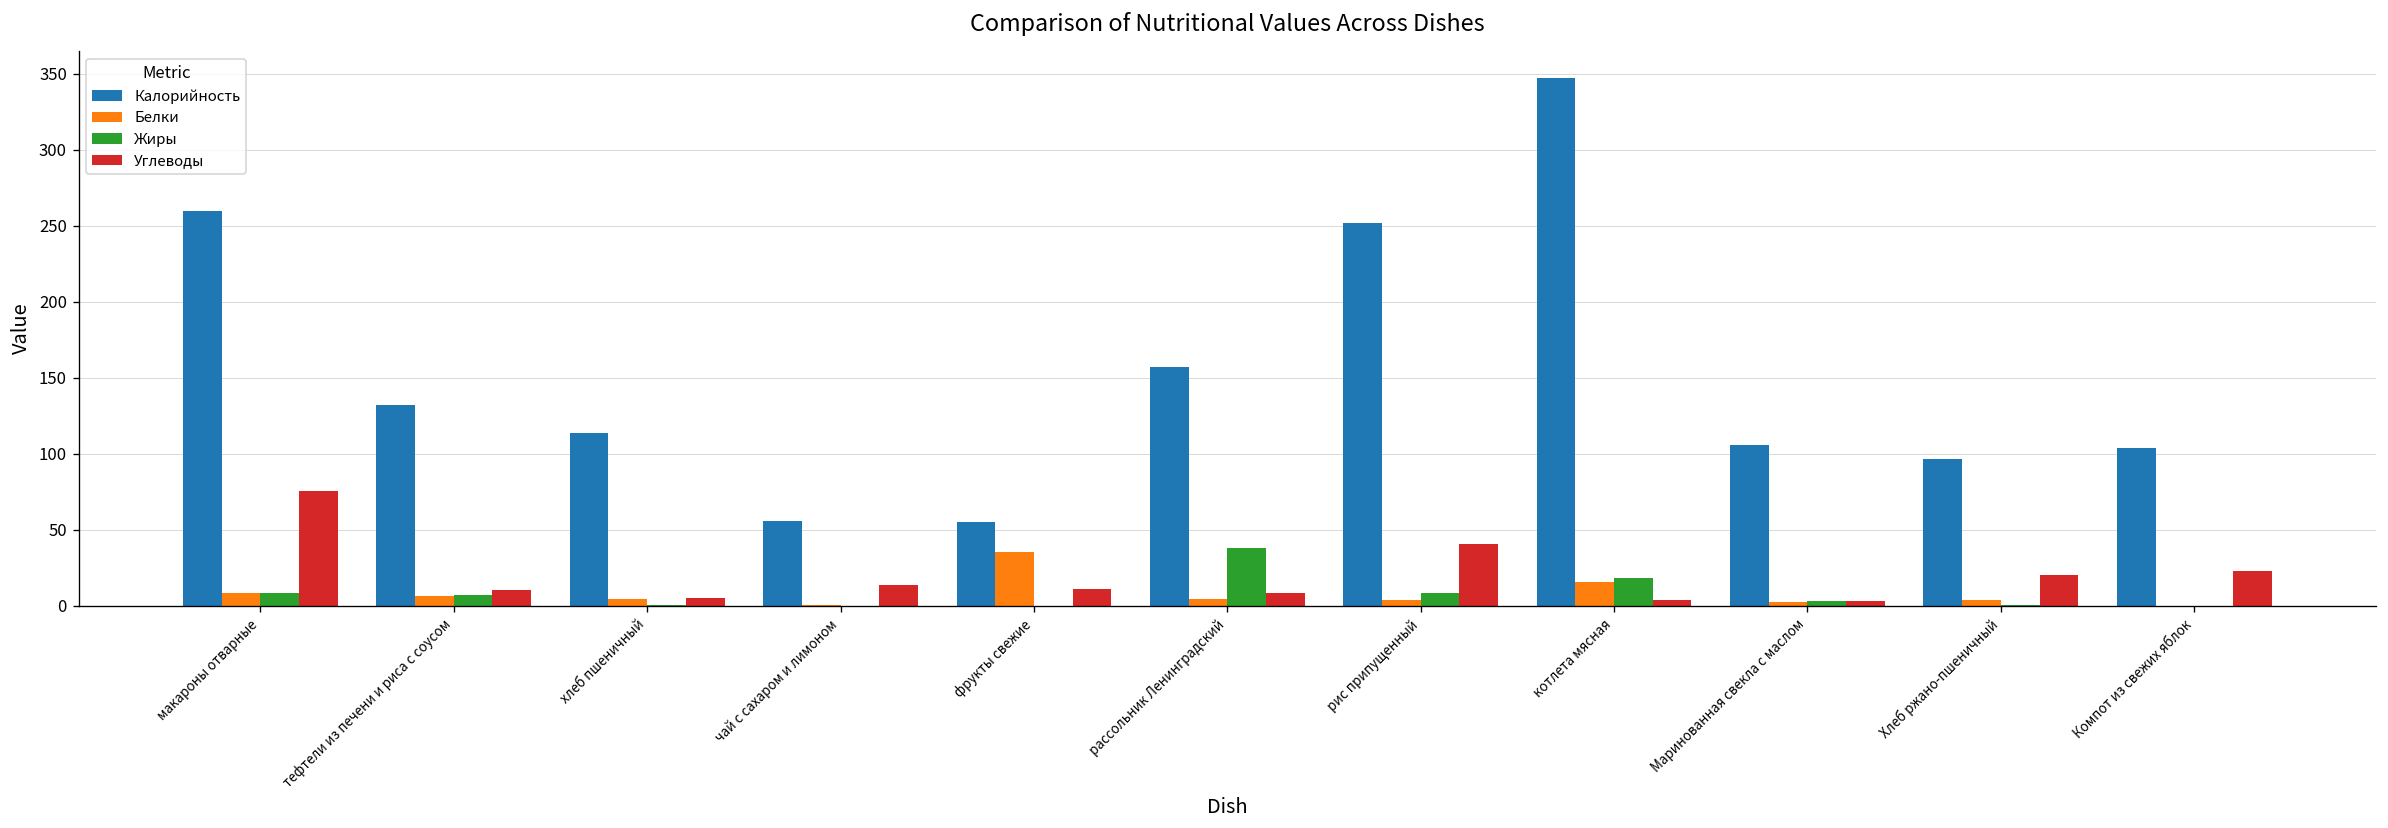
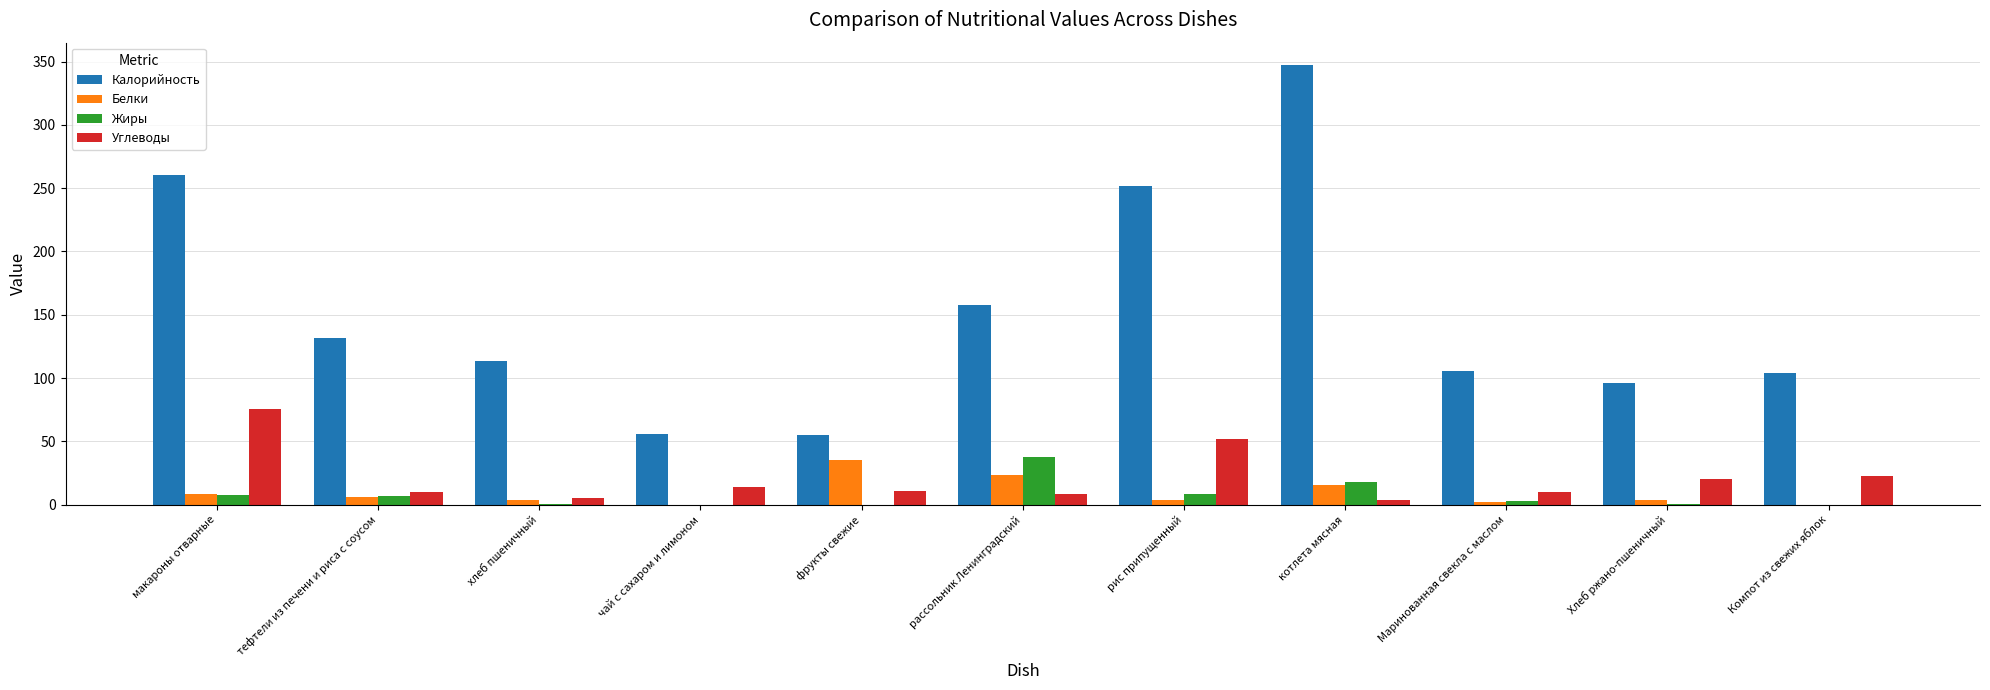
Белки, рассольник Ленинградский: 4 -> 24
Углеводы, рис припущенный: 41 -> 52
Углеводы, Маринованная свекла с маслом: 3 -> 10
